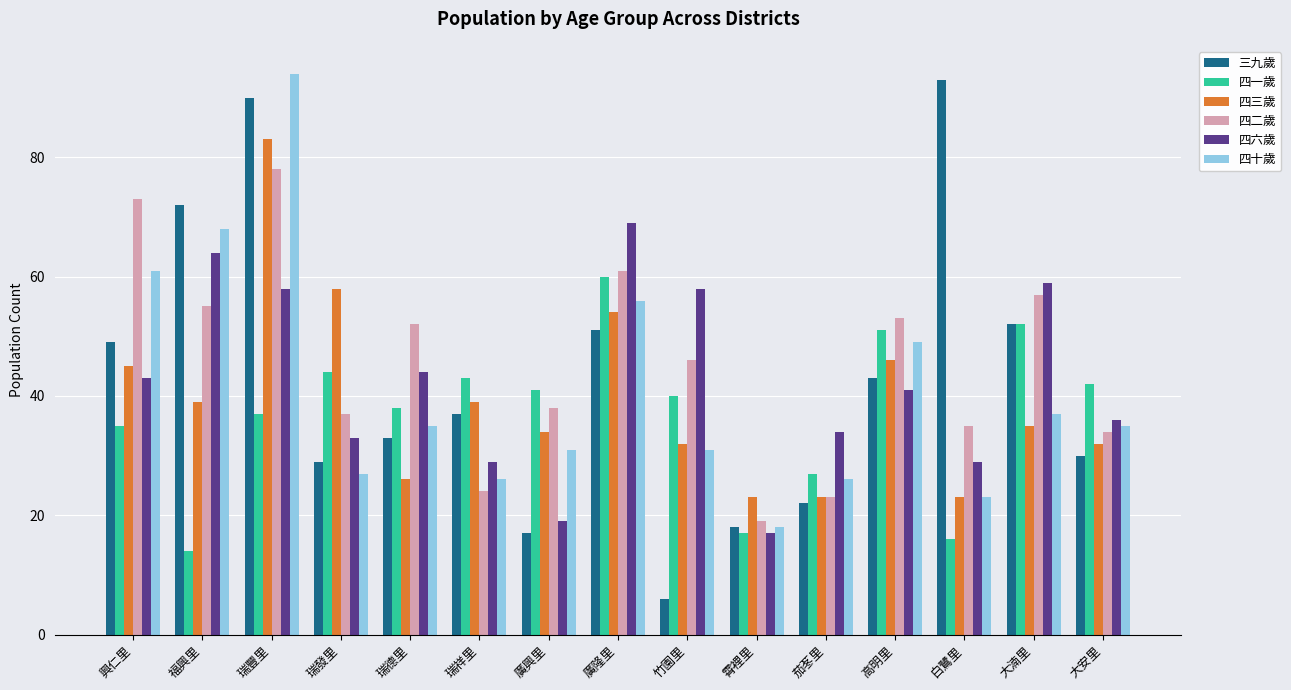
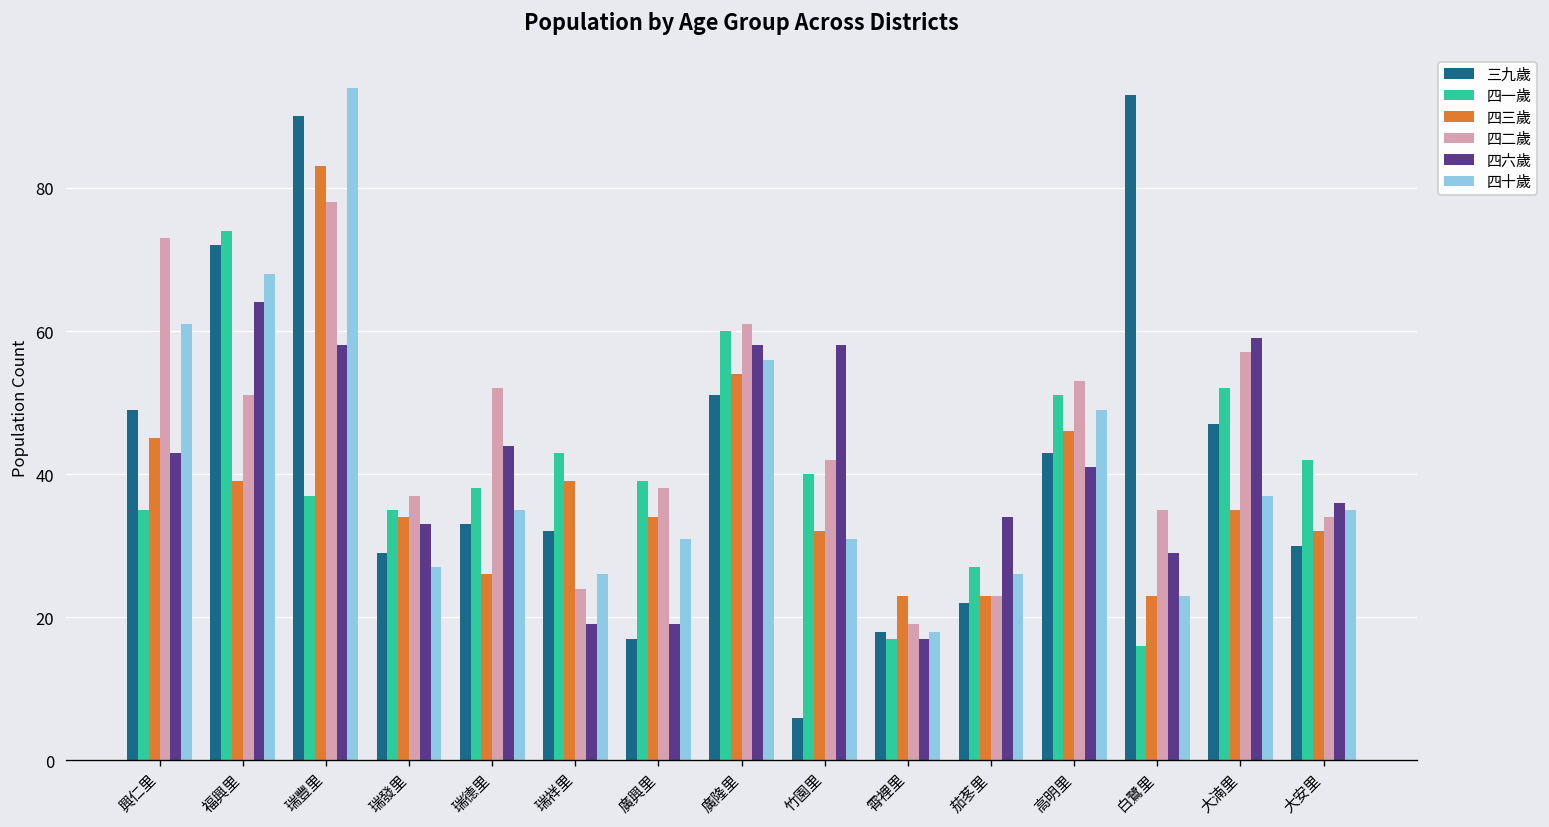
四一歲, 福興里: 14 -> 74
四二歲, 福興里: 55 -> 51
四一歲, 瑞發里: 44 -> 35
四三歲, 瑞發里: 58 -> 34
三九歲, 瑞祥里: 37 -> 32
四六歲, 瑞祥里: 29 -> 19
四一歲, 廣興里: 41 -> 39
四六歲, 廣隆里: 69 -> 58
四二歲, 竹園里: 46 -> 42
三九歲, 大湳里: 52 -> 47
